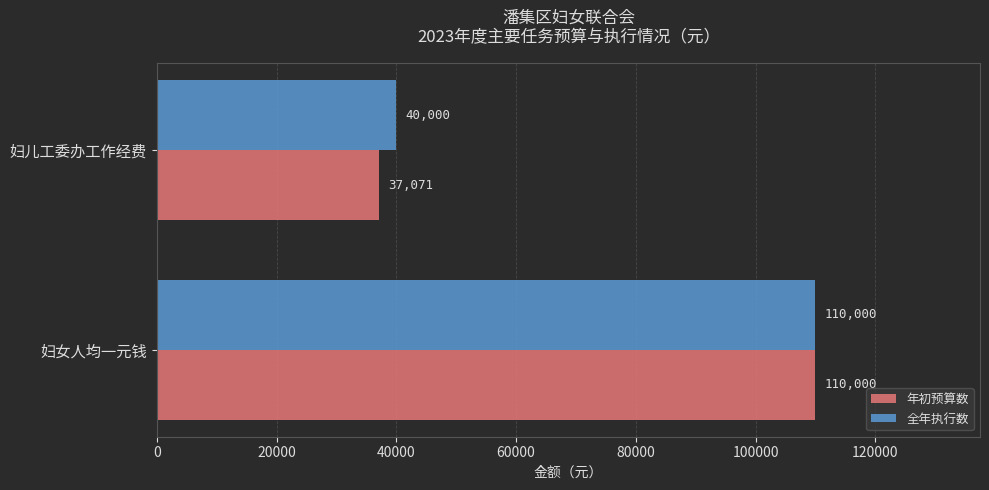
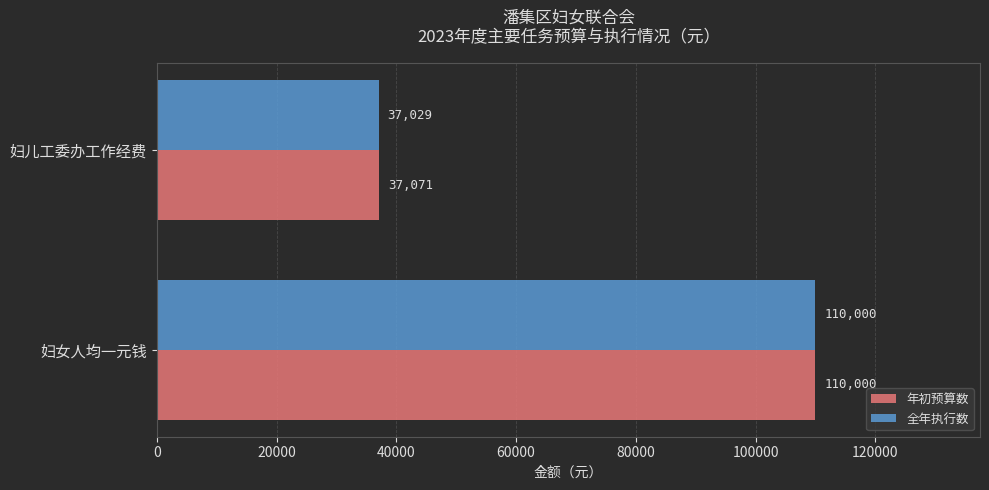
全年执行数, 妇儿工委办工作经费: 40,000 -> 37,029
